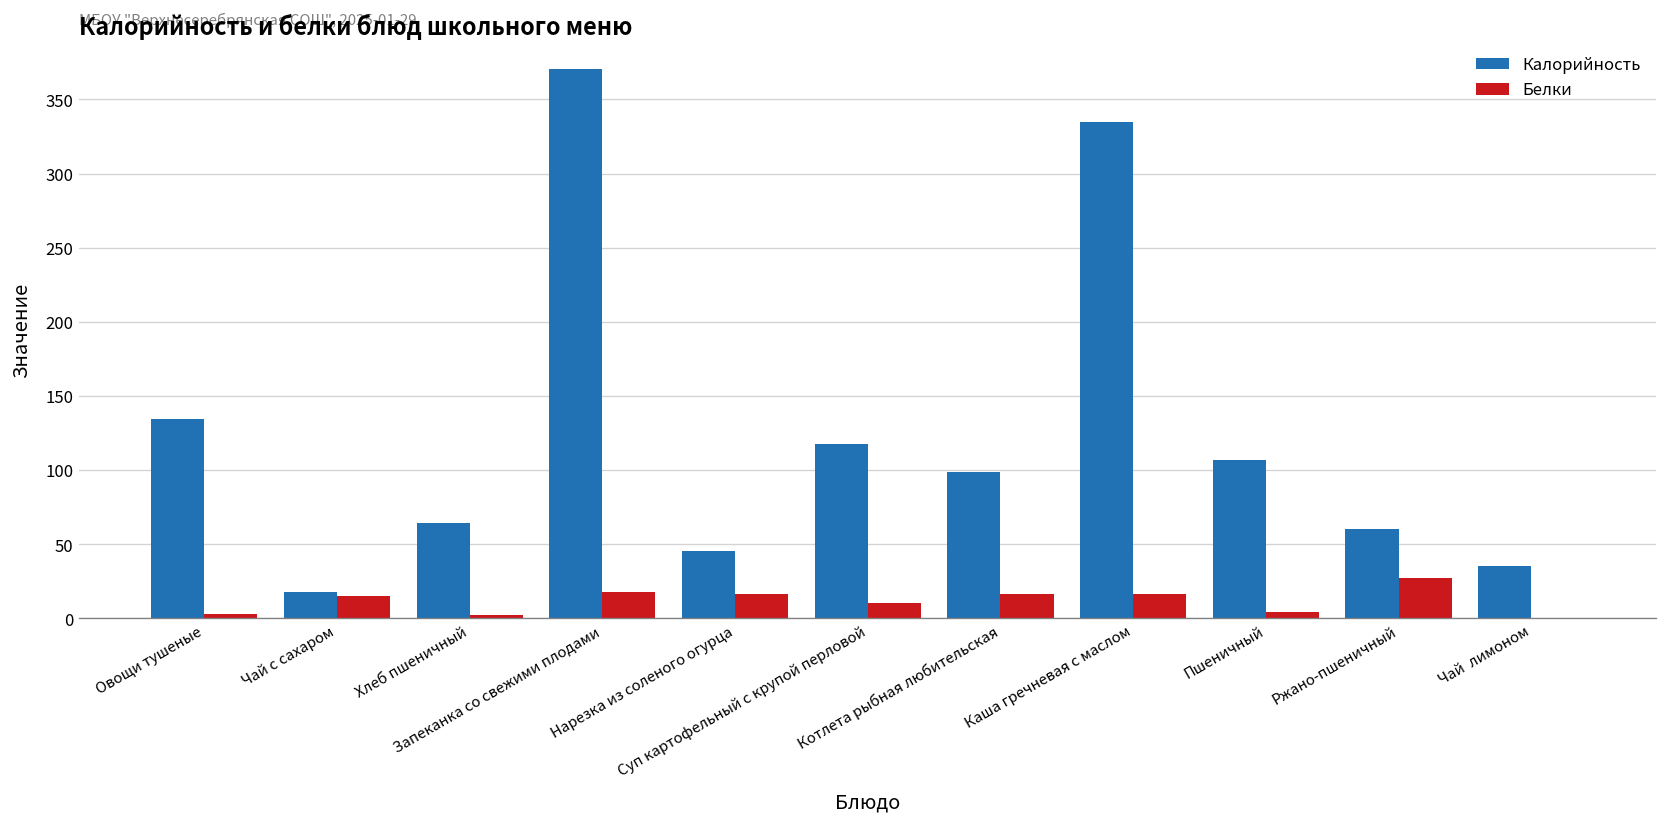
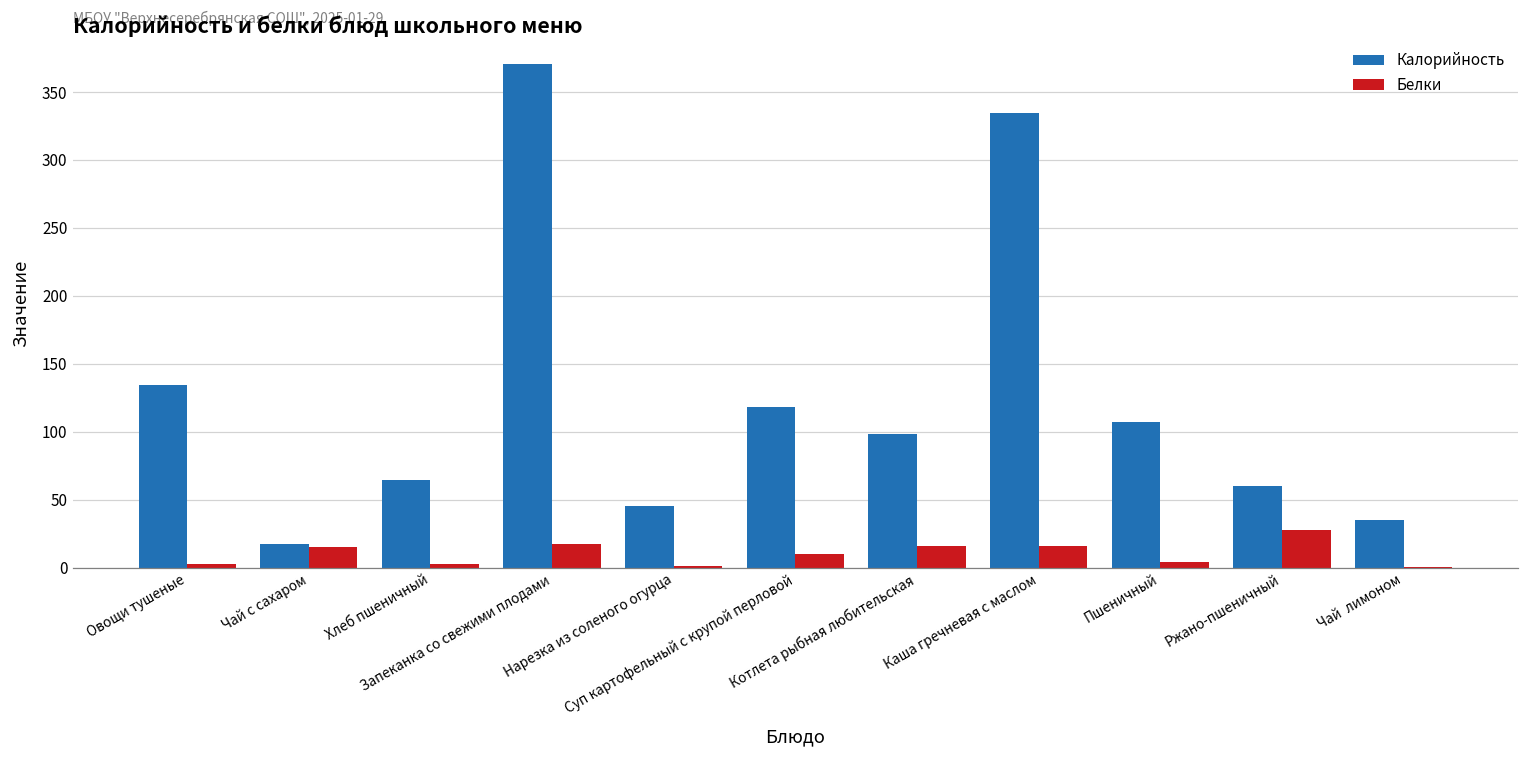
Белки, Нарезка из соленого огурца: 16 -> 1
